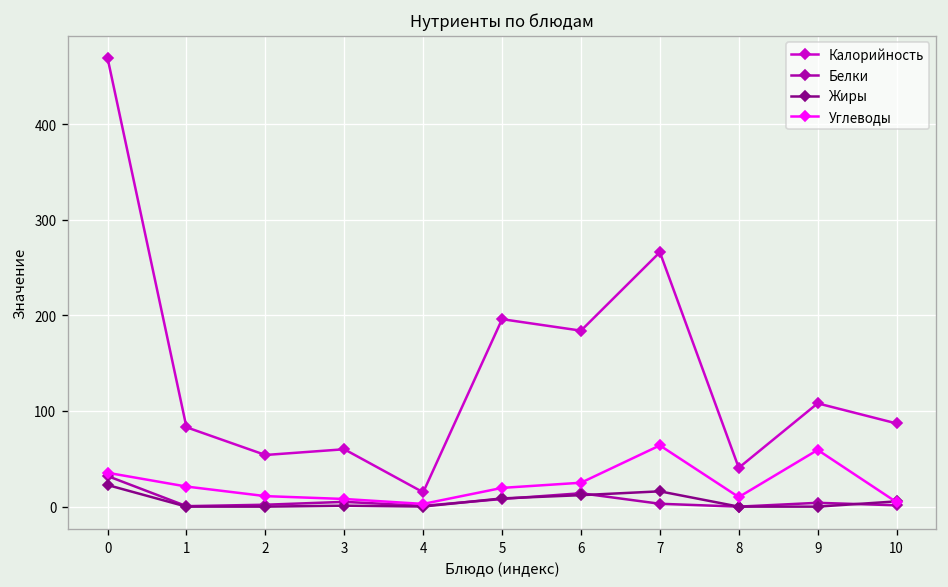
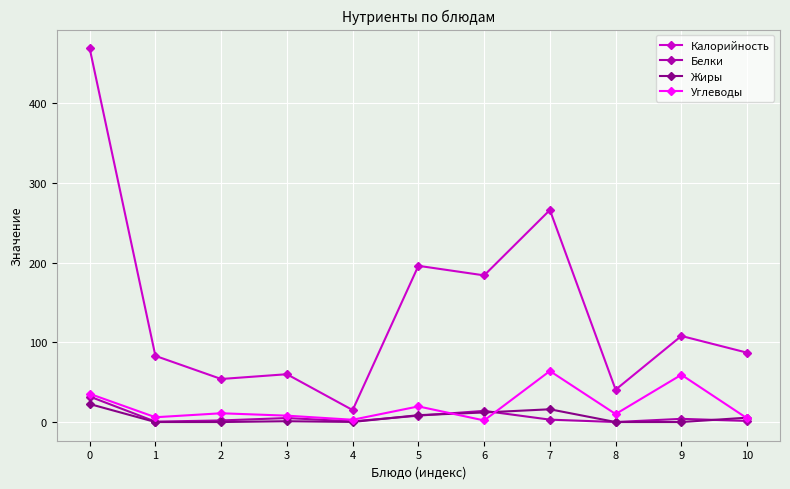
Углеводы, 1: 20 -> 10
Углеводы, 6: 30 -> 0
